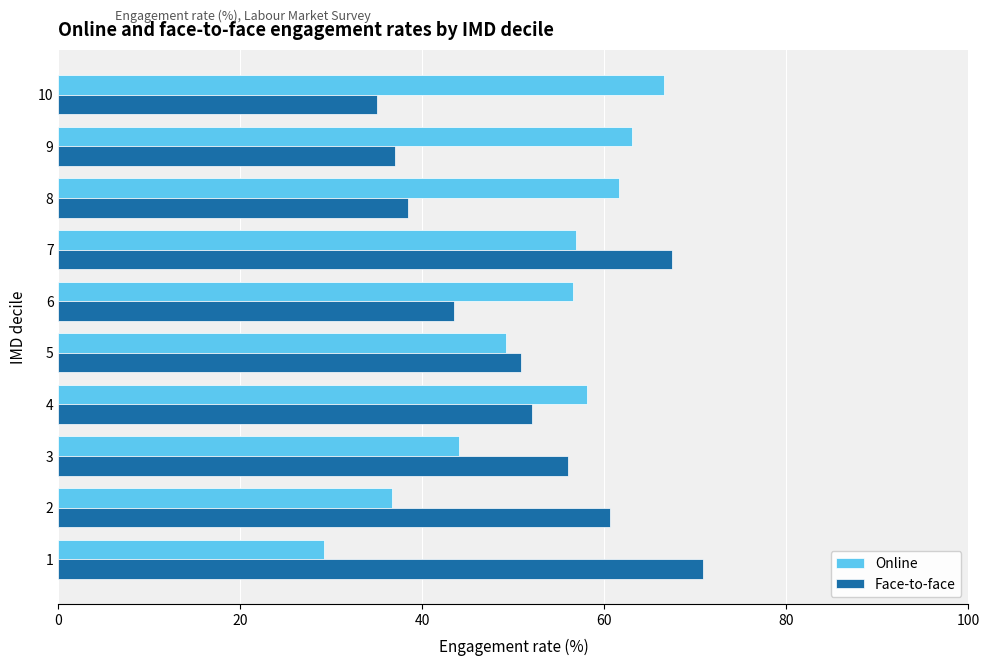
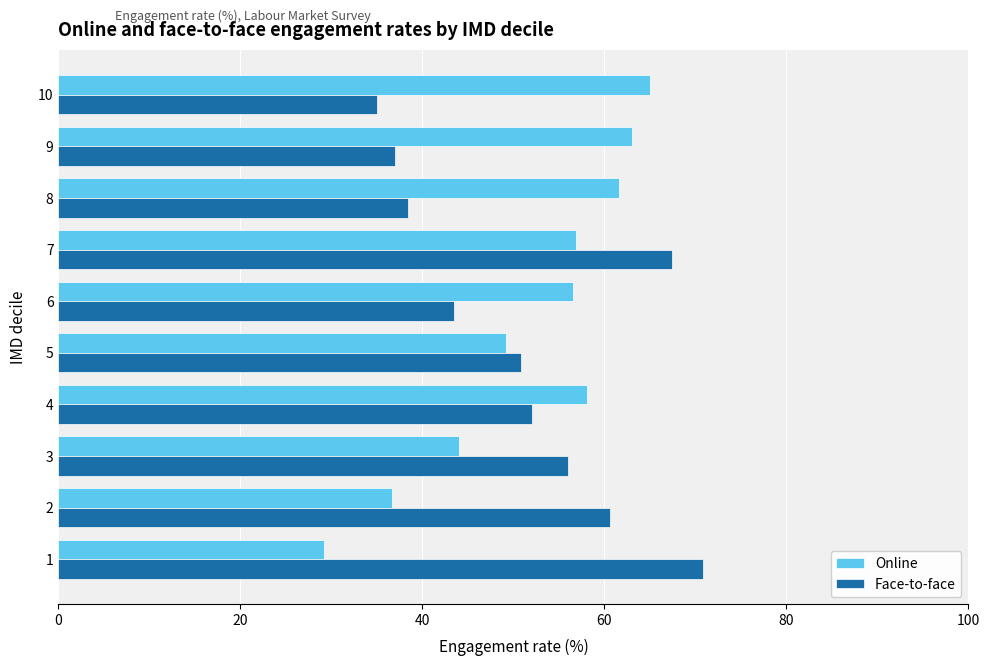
Online, 10: 67 -> 65
